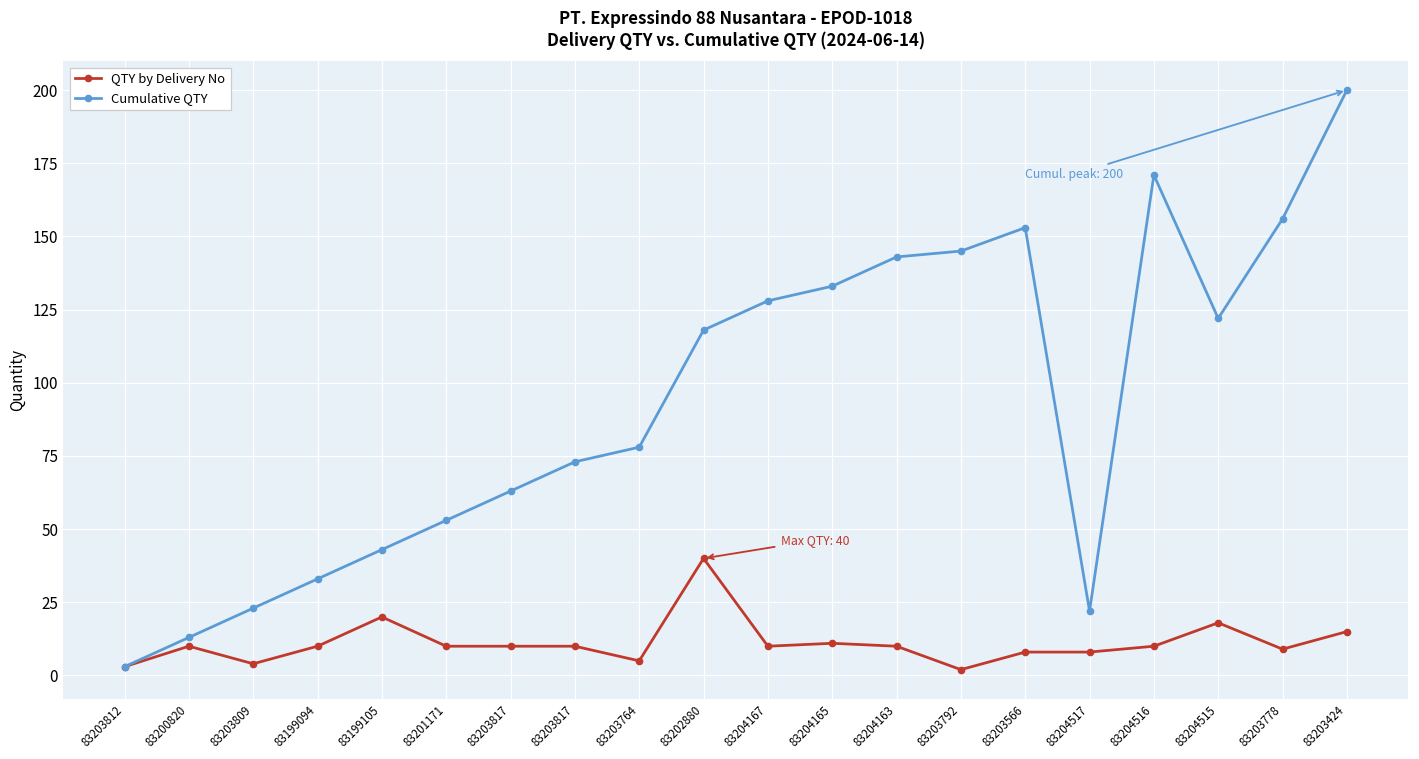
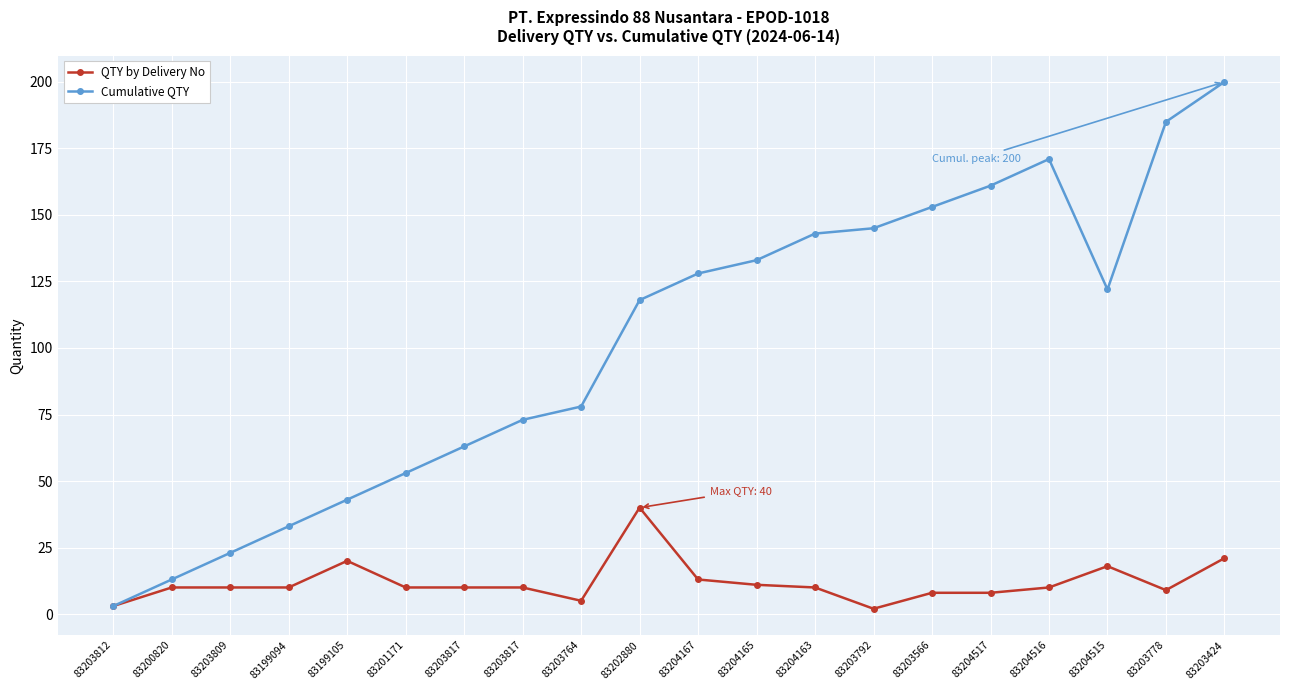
QTY by Delivery No, 83203809: 4 -> 10
QTY by Delivery No, 83204167: 10 -> 13
Cumulative QTY, 83204517: 22 -> 161
Cumulative QTY, 83203778: 156 -> 185
QTY by Delivery No, 83203424: 15 -> 21
